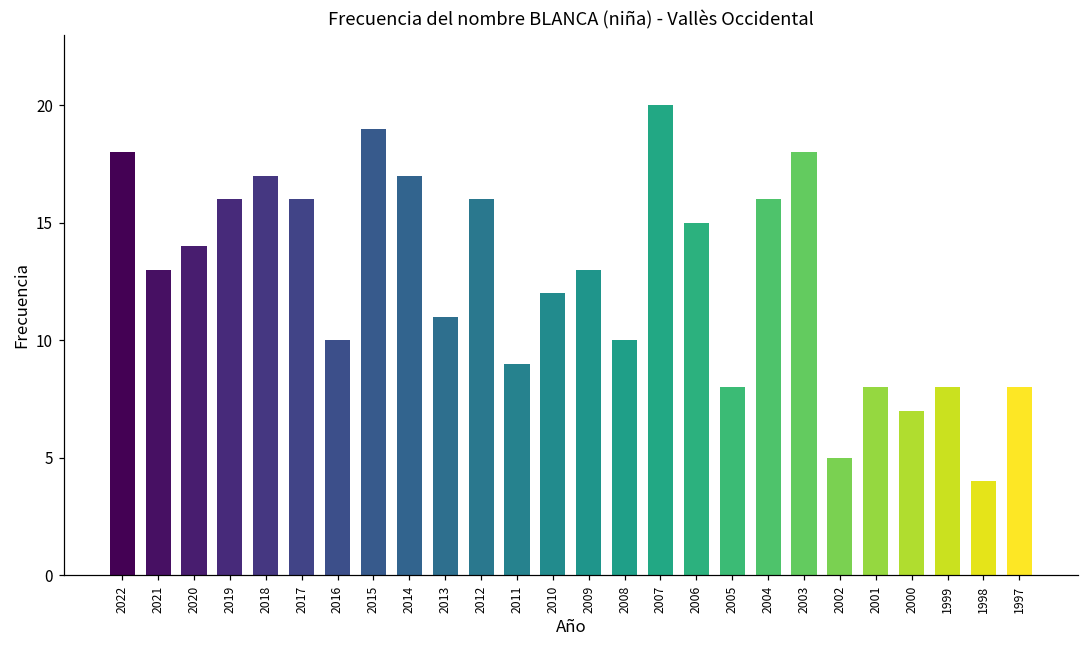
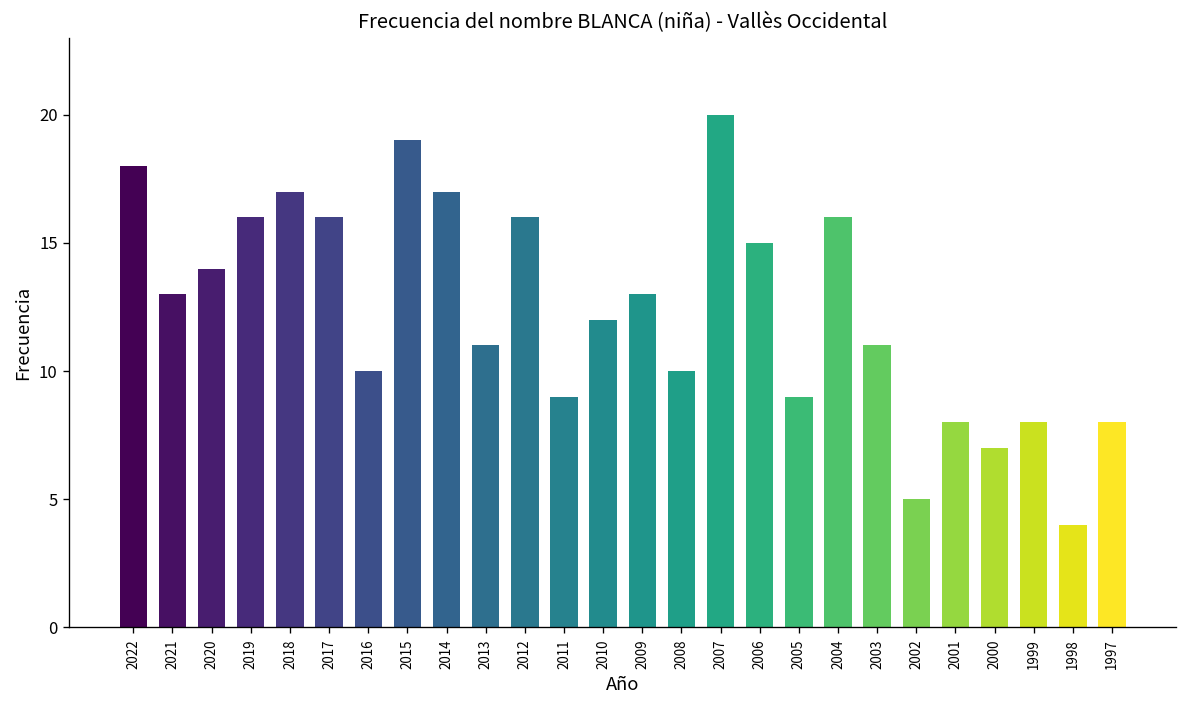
2005: 8 -> 9
2003: 18 -> 11
